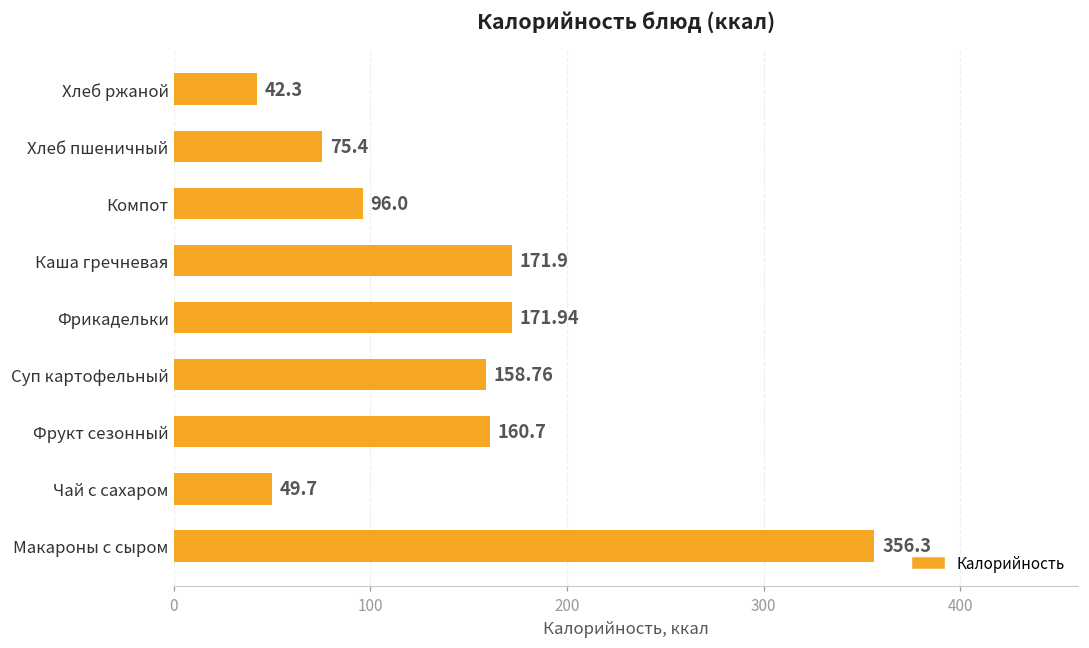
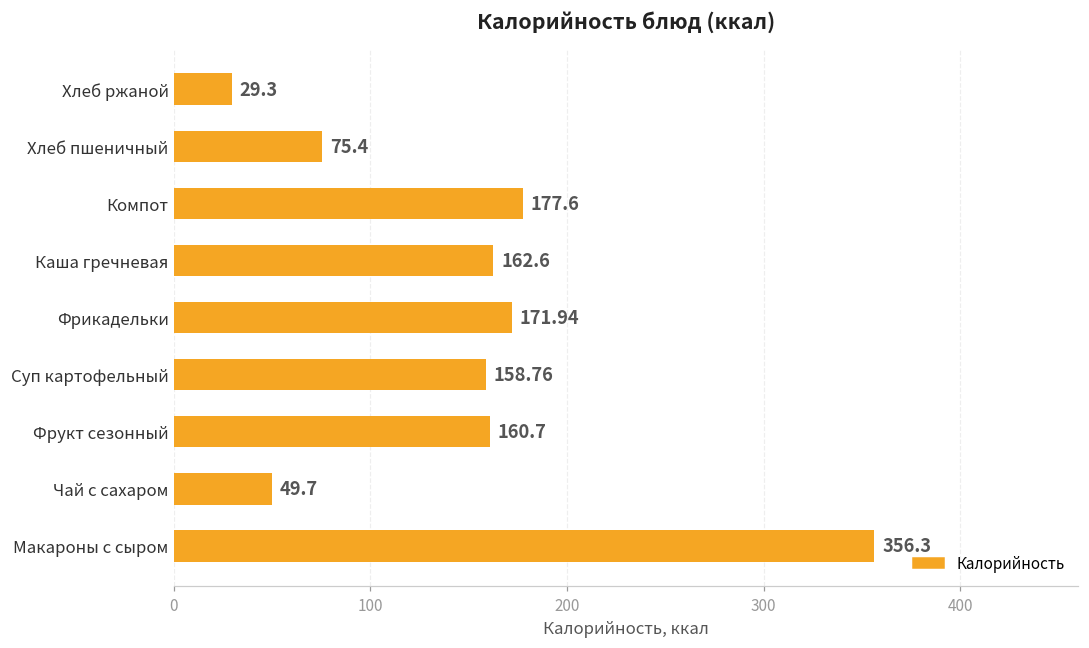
Хлеб ржаной: 42.3 -> 29.3
Компот: 96.0 -> 177.6
Каша гречневая: 171.9 -> 162.6
